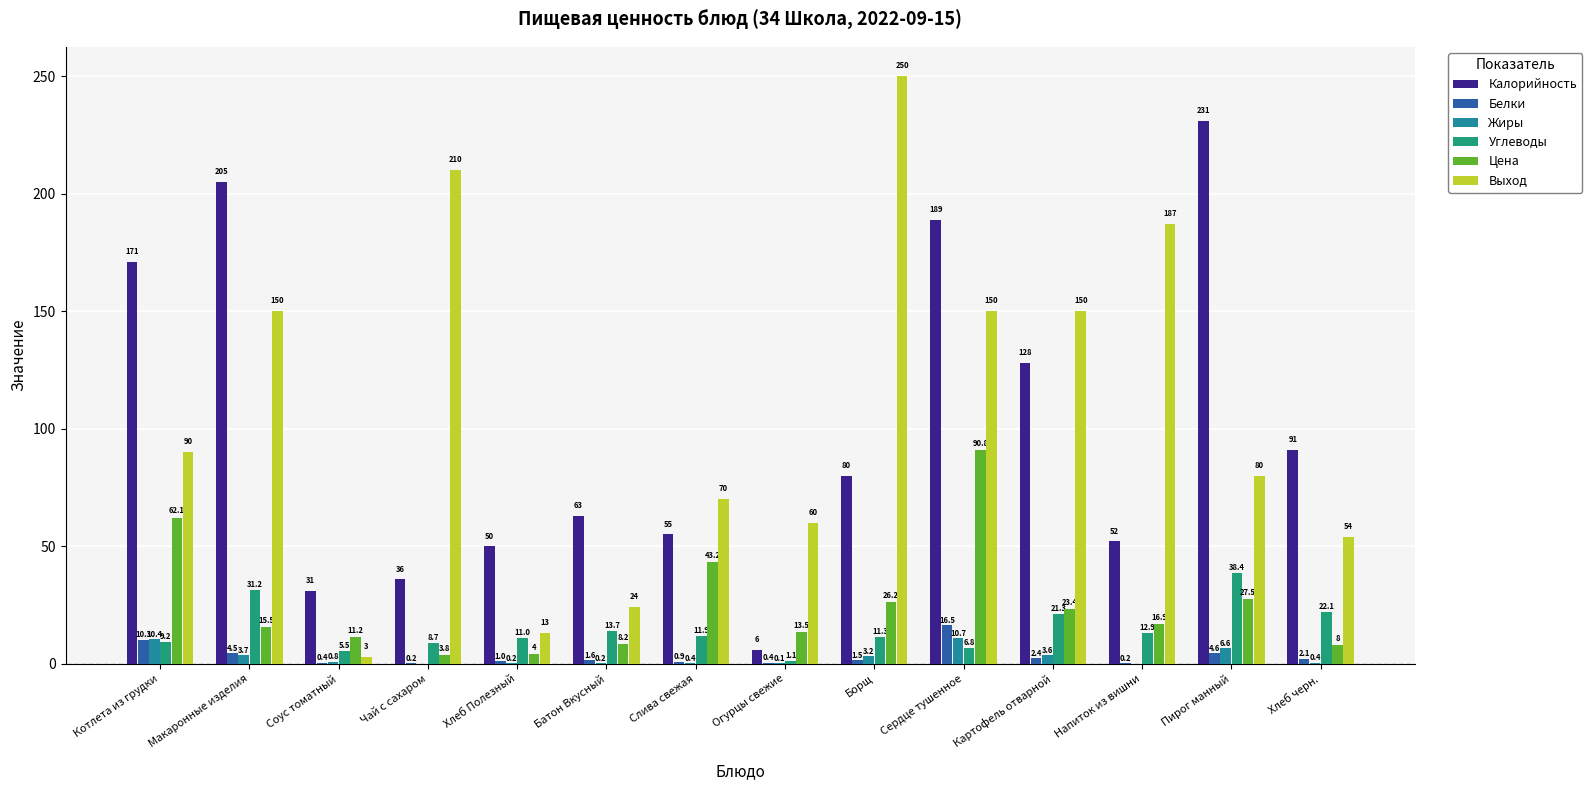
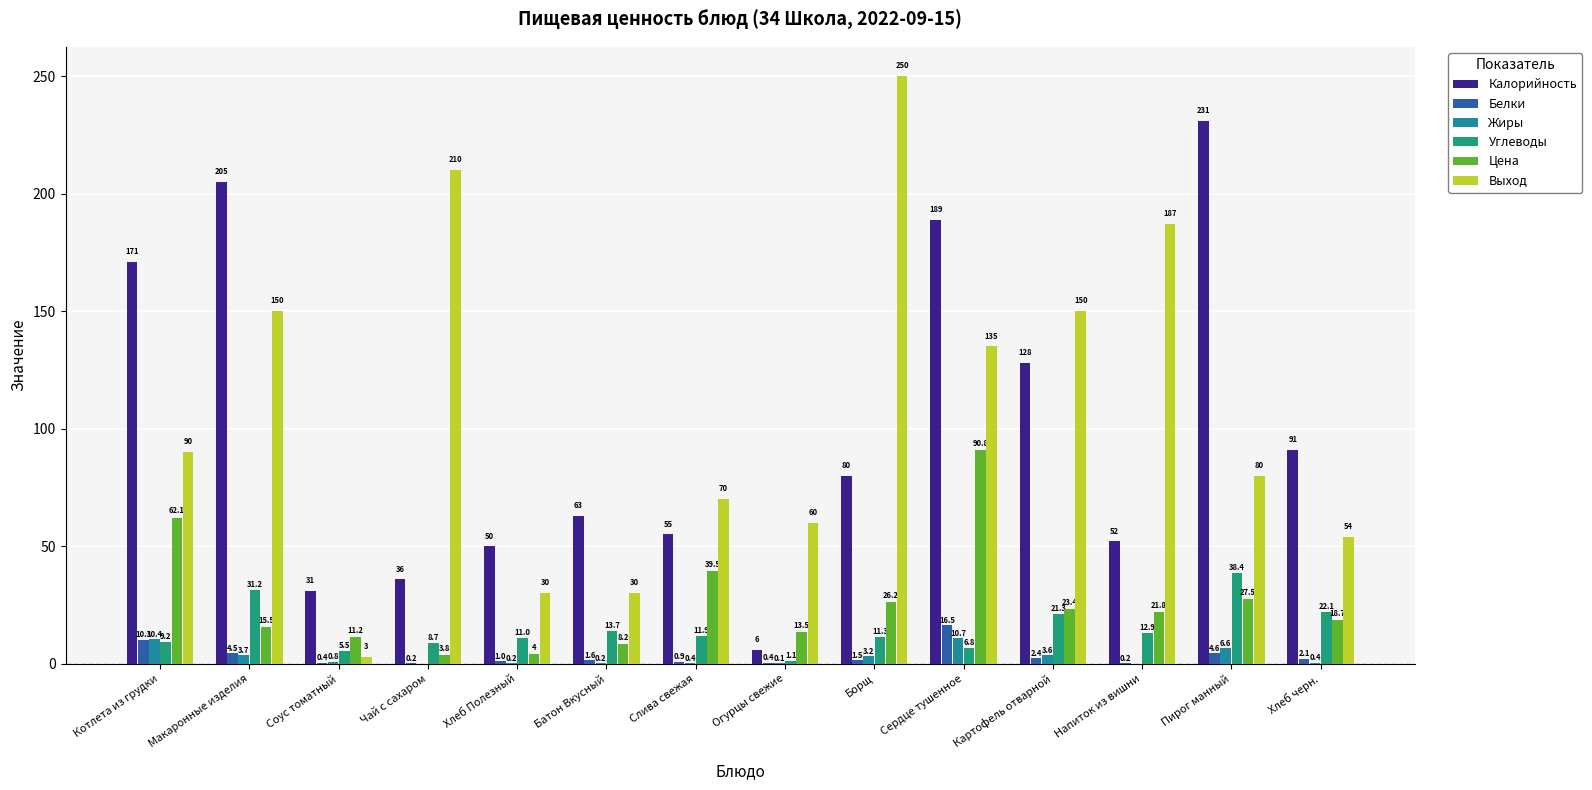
Выход, Хлеб Полезный: 13 -> 30
Выход, Батон Вкусный: 24 -> 30
Цена, Слива свежая: 43.2 -> 39.5
Выход, Сердце тушенное: 150 -> 135
Цена, Напиток из вишни: 16.9 -> 21.8
Цена, Хлеб черн.: 8 -> 18.7
